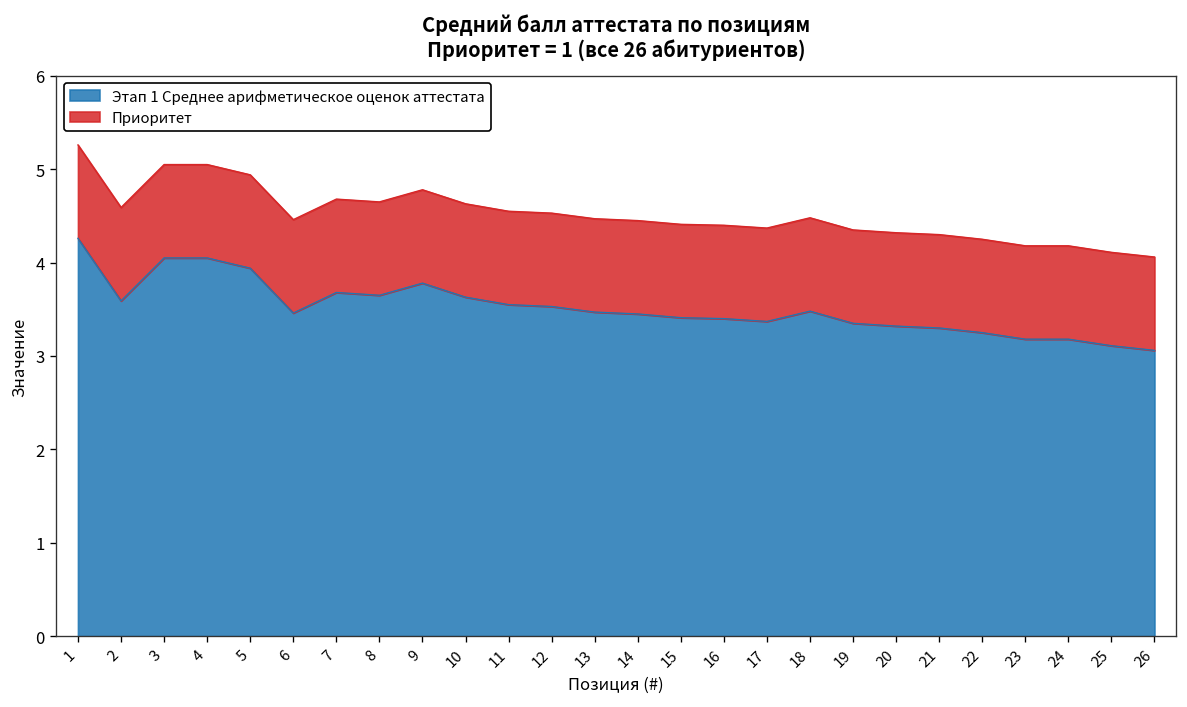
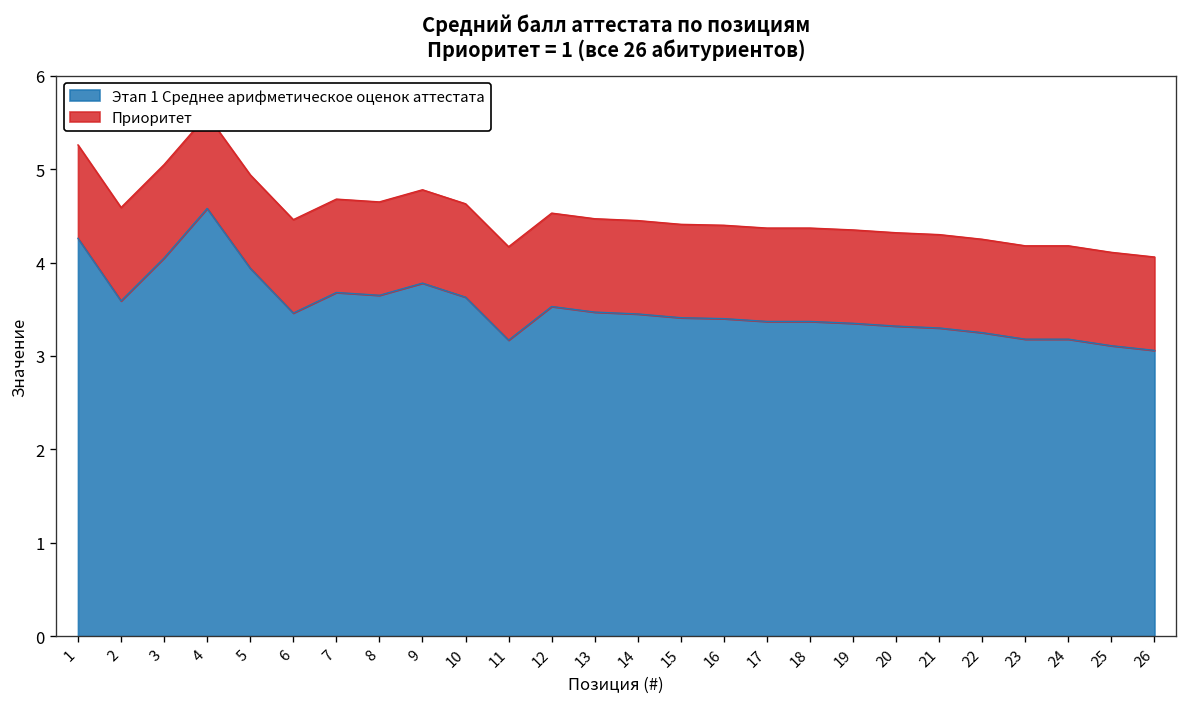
Этап 1 Среднее арифметическое оценок аттестата, 4: 4.1 -> 4.6
Этап 1 Среднее арифметическое оценок аттестата, 11: 3.6 -> 3.2
Этап 1 Среднее арифметическое оценок аттестата, 18: 3.5 -> 3.4
